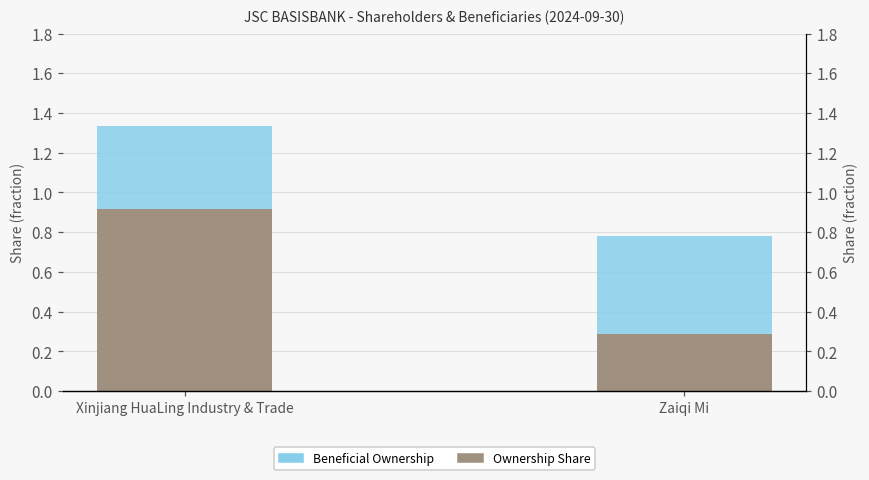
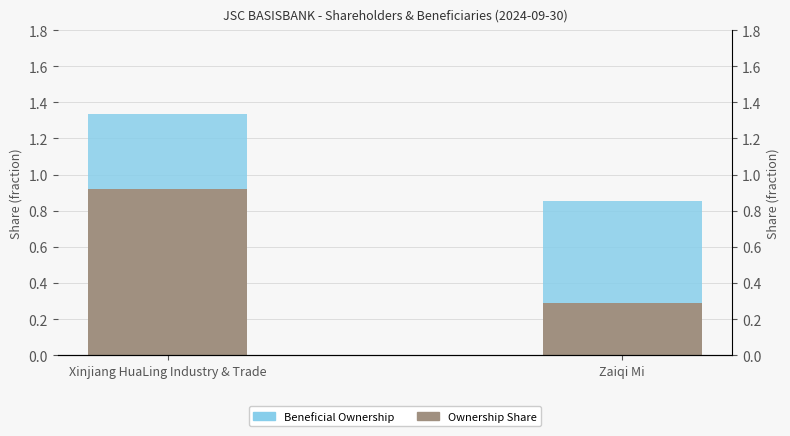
Beneficial Ownership, Zaiqi Mi: 0.49 -> 0.56
